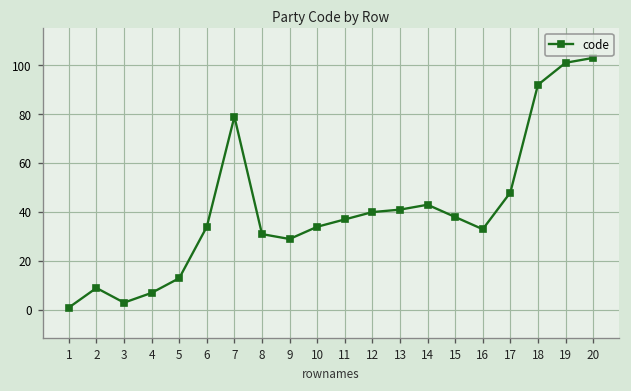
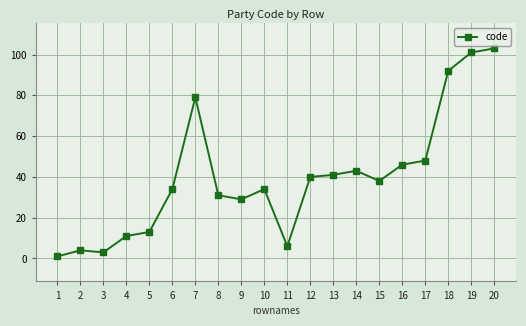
2: 9 -> 4
4: 7 -> 11
11: 37 -> 6
16: 33 -> 46
